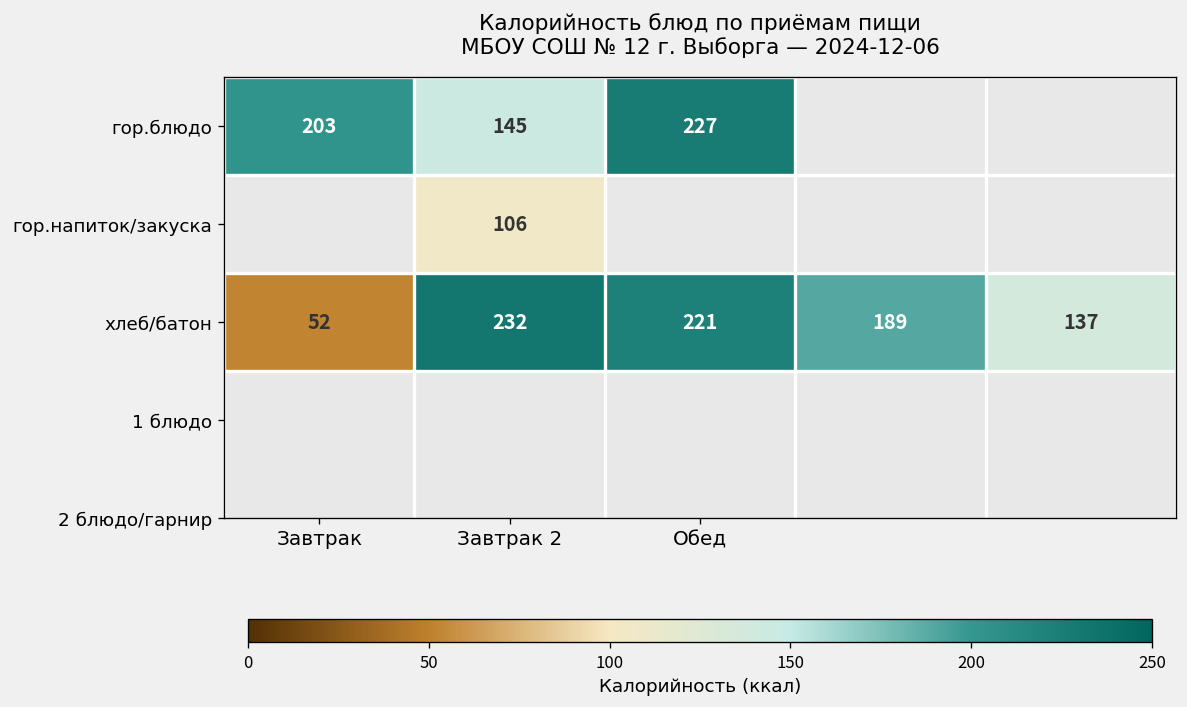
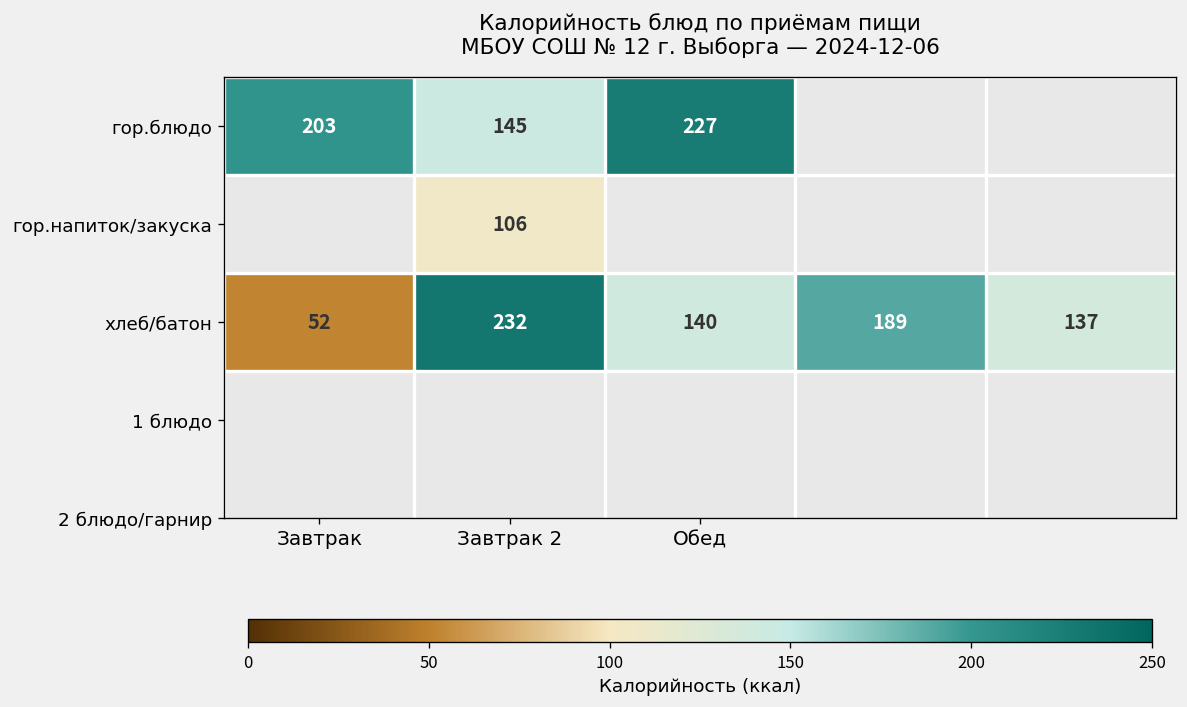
хлеб/батон, Обед: 221 -> 140
